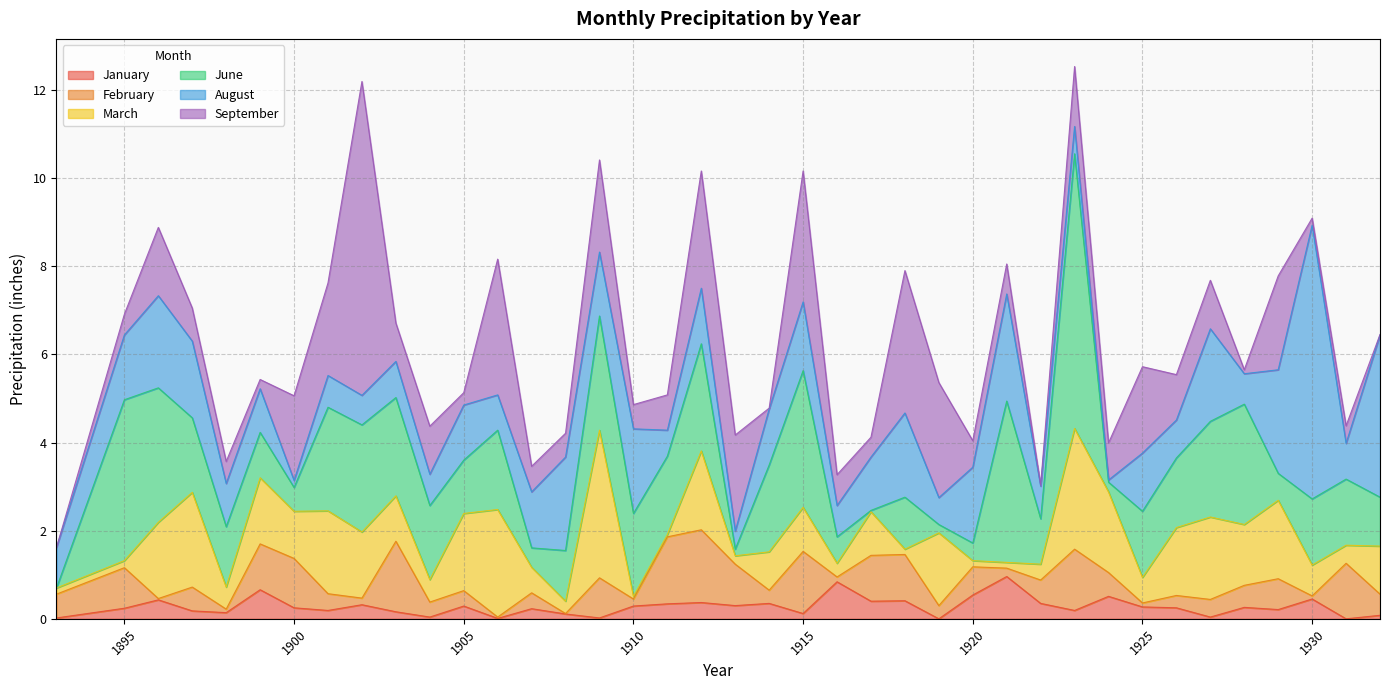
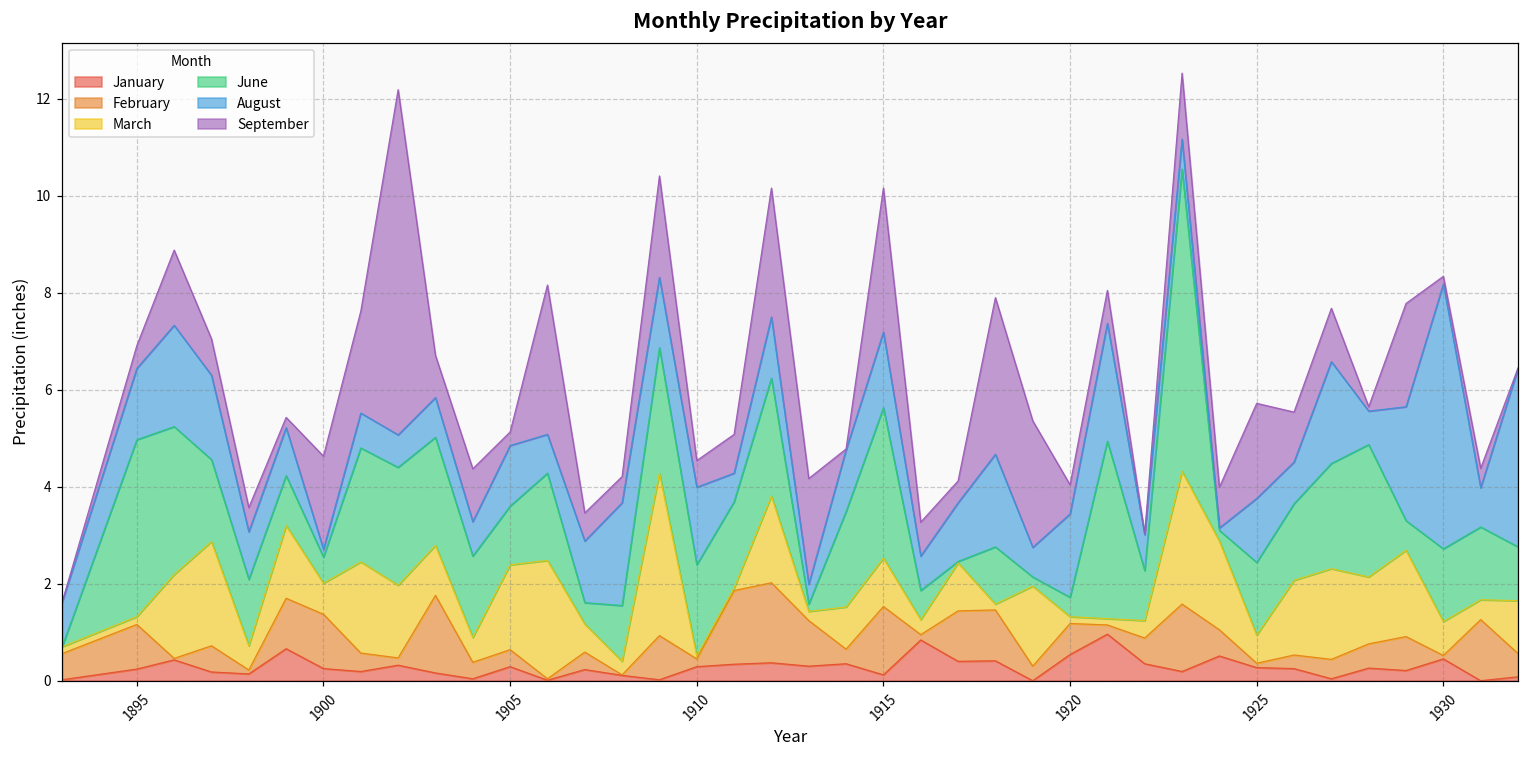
March, 1900: 1.1 -> 0.6
August, 1910: 1.9 -> 1.6
August, 1930: 6.2 -> 5.5
